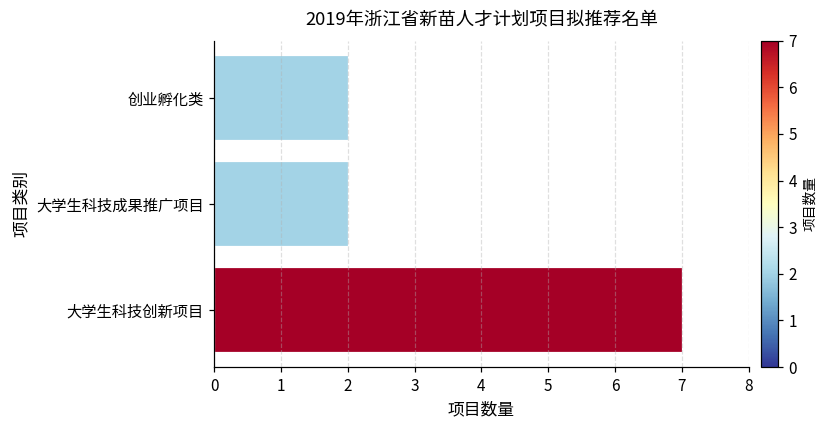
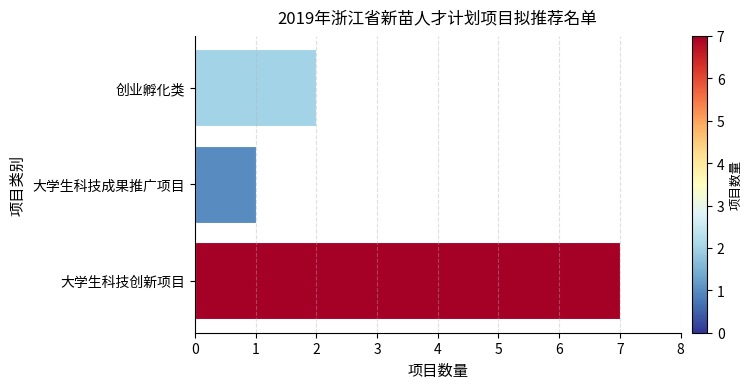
大学生科技成果推广项目: 2 -> 1
